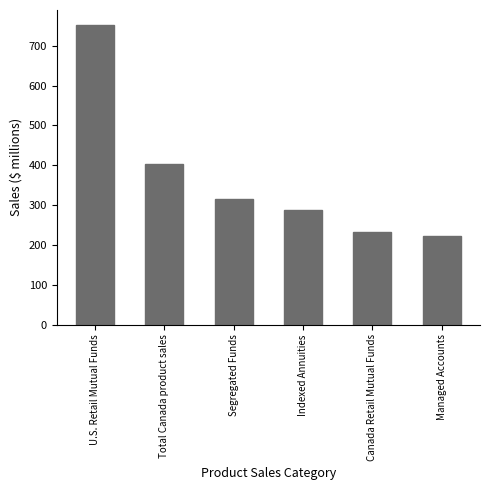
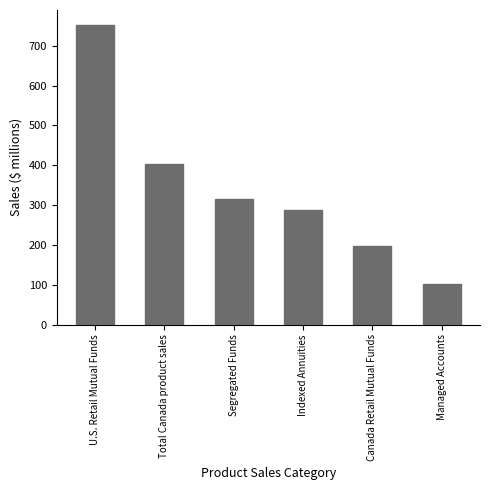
Canada Retail Mutual Funds: 230 -> 200
Managed Accounts: 220 -> 100
